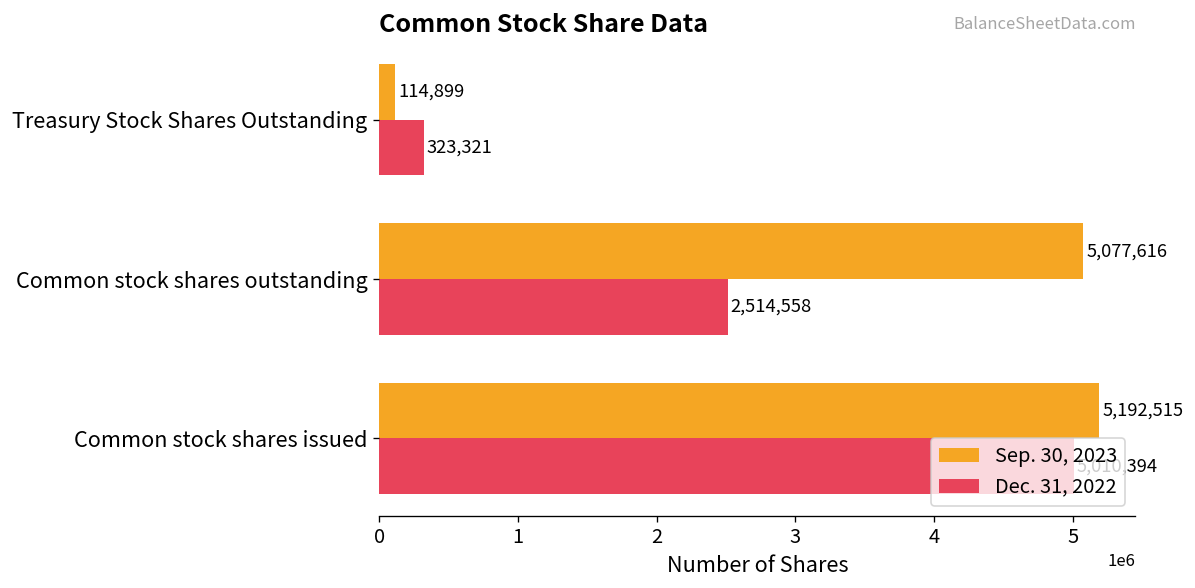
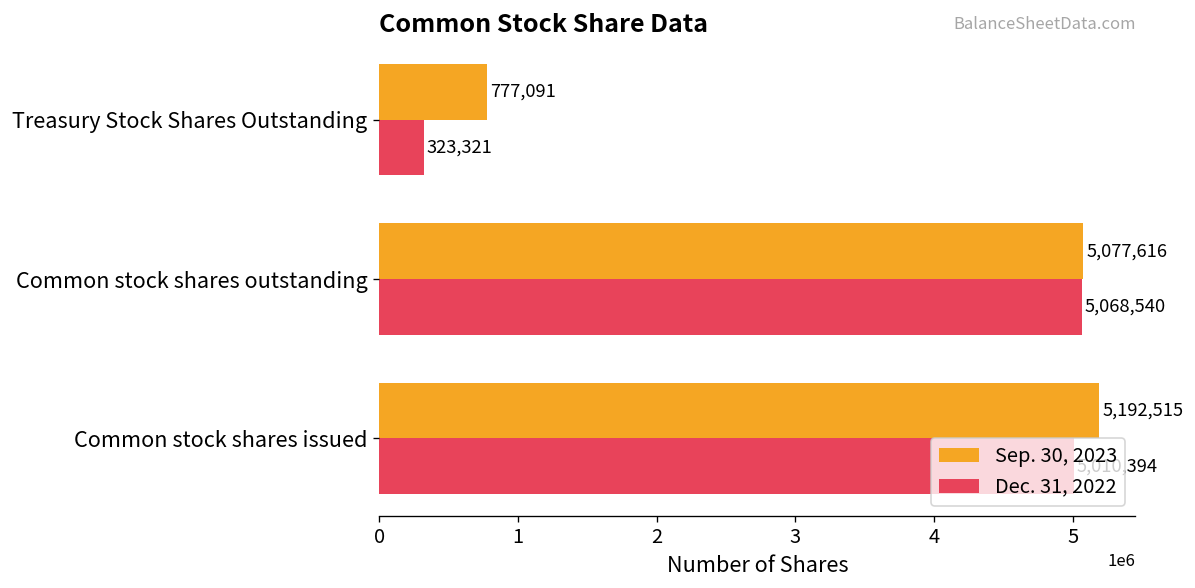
Sep. 30, 2023, Treasury Stock Shares Outstanding: 114,899 -> 777,091
Dec. 31, 2022, Common stock shares outstanding: 2,514,558 -> 5,068,540
